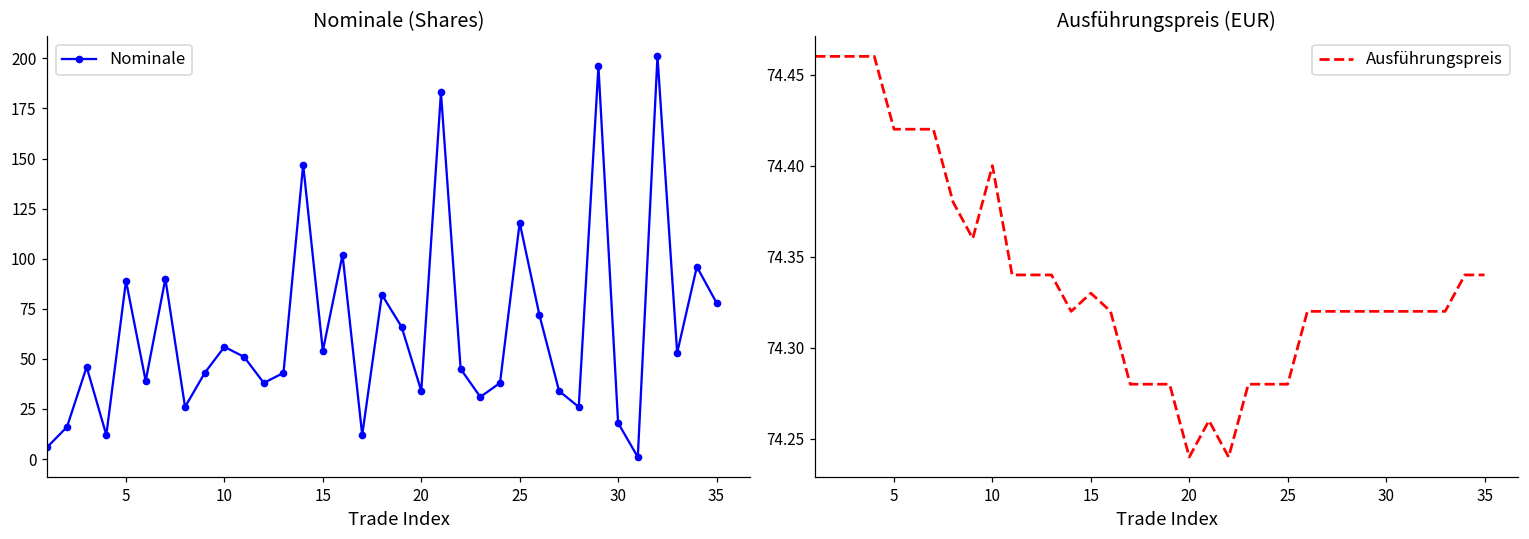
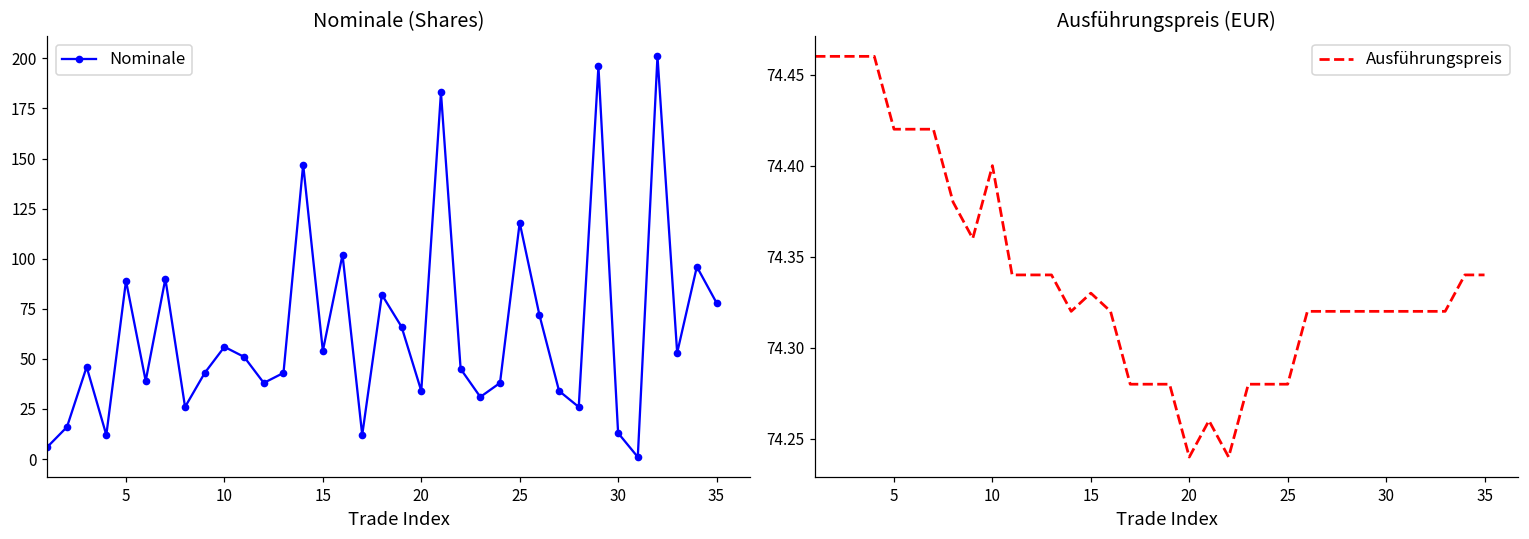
Nominale (Shares), 30: 18 -> 13
